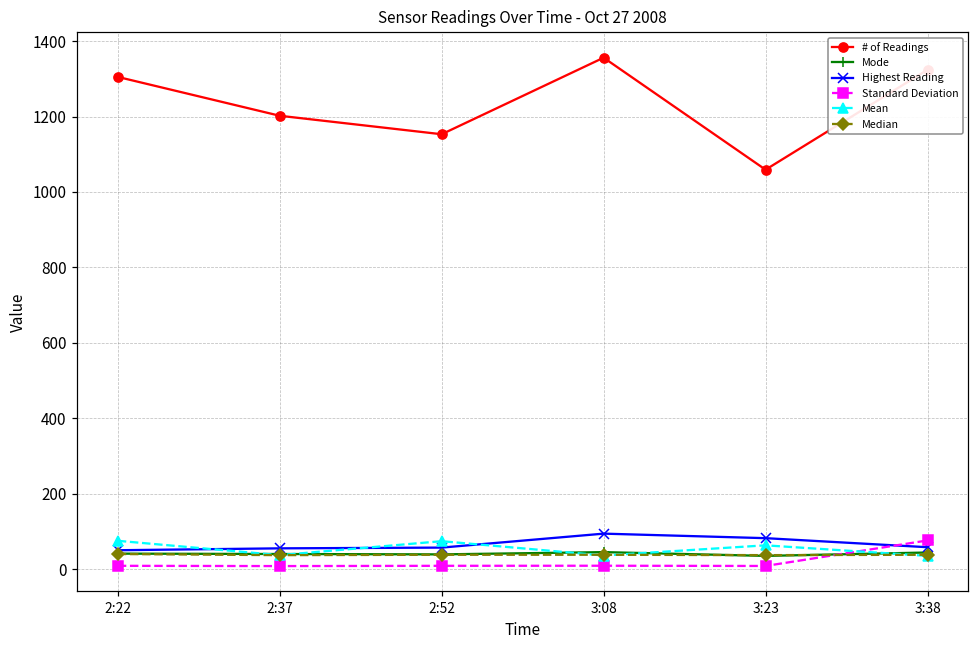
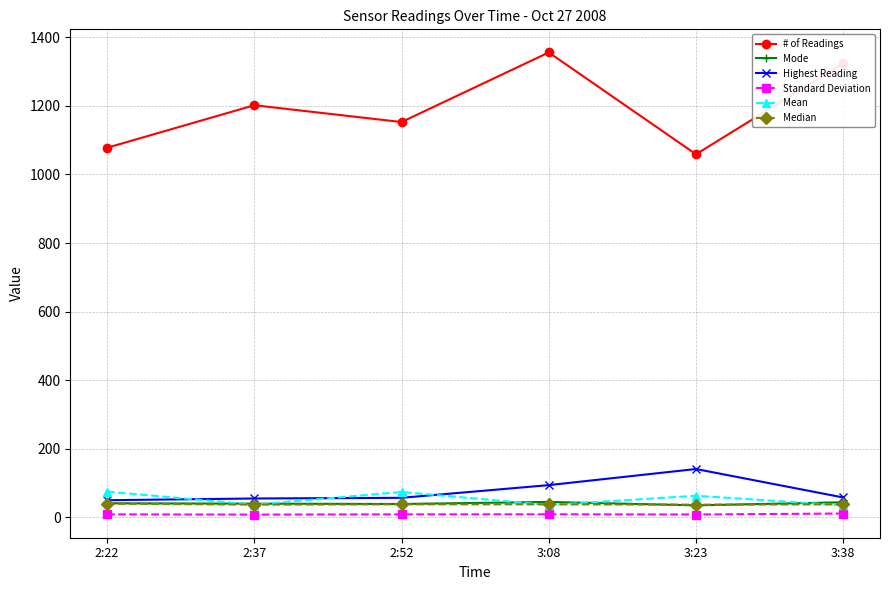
# of Readings, 2:22: 1310 -> 1080
Highest Reading, 3:23: 80 -> 140
Standard Deviation, 3:38: 80 -> 10
